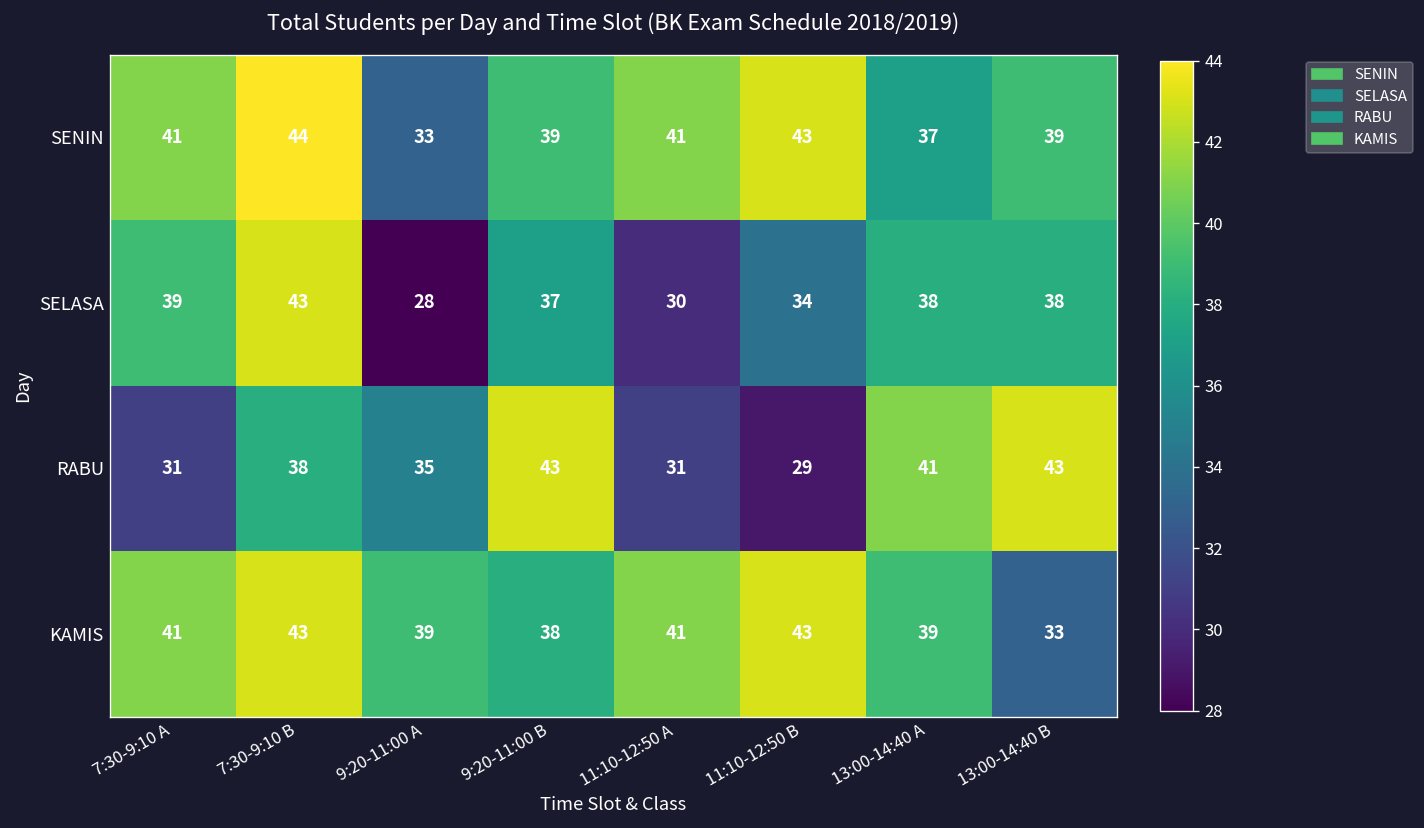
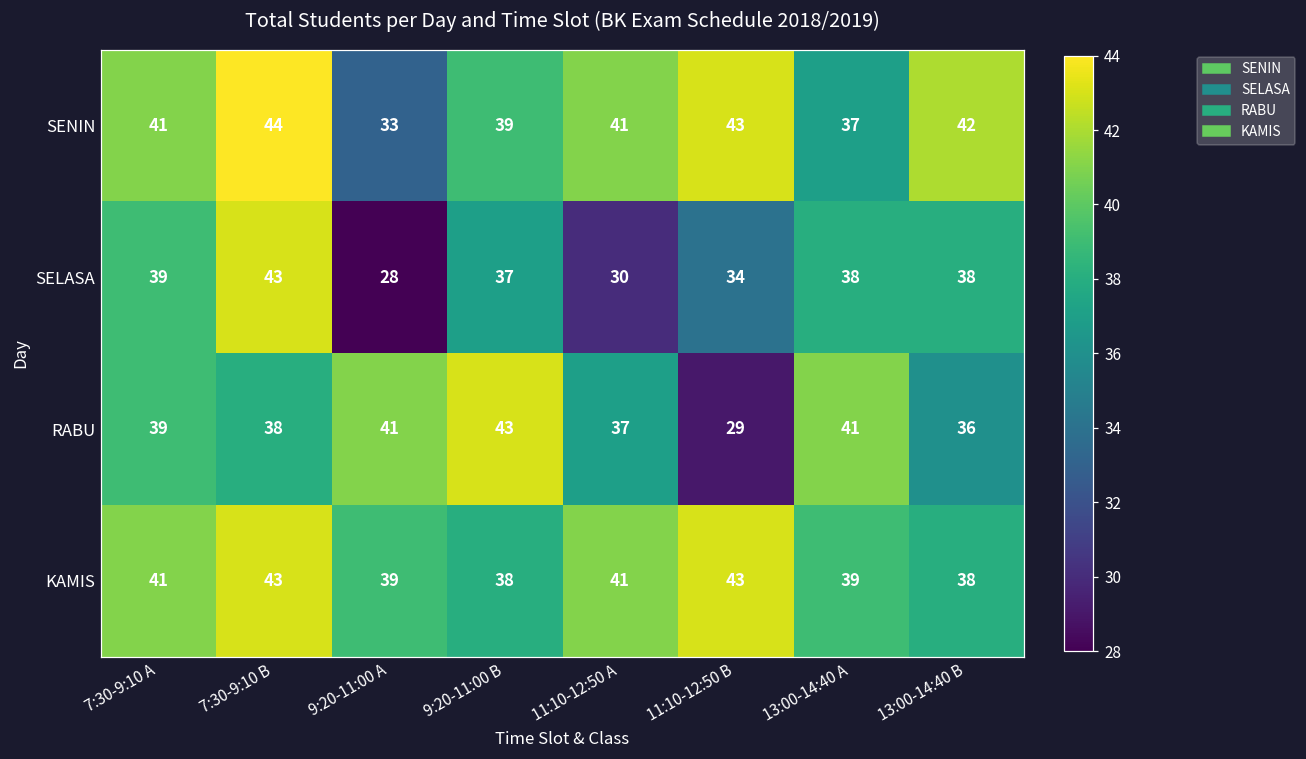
SENIN, 13:00-14:40 B: 39 -> 42
RABU, 7:30-9:10 A: 31 -> 39
RABU, 9:20-11:00 A: 35 -> 41
RABU, 11:10-12:50 A: 31 -> 37
RABU, 13:00-14:40 B: 43 -> 36
KAMIS, 13:00-14:40 B: 33 -> 38
